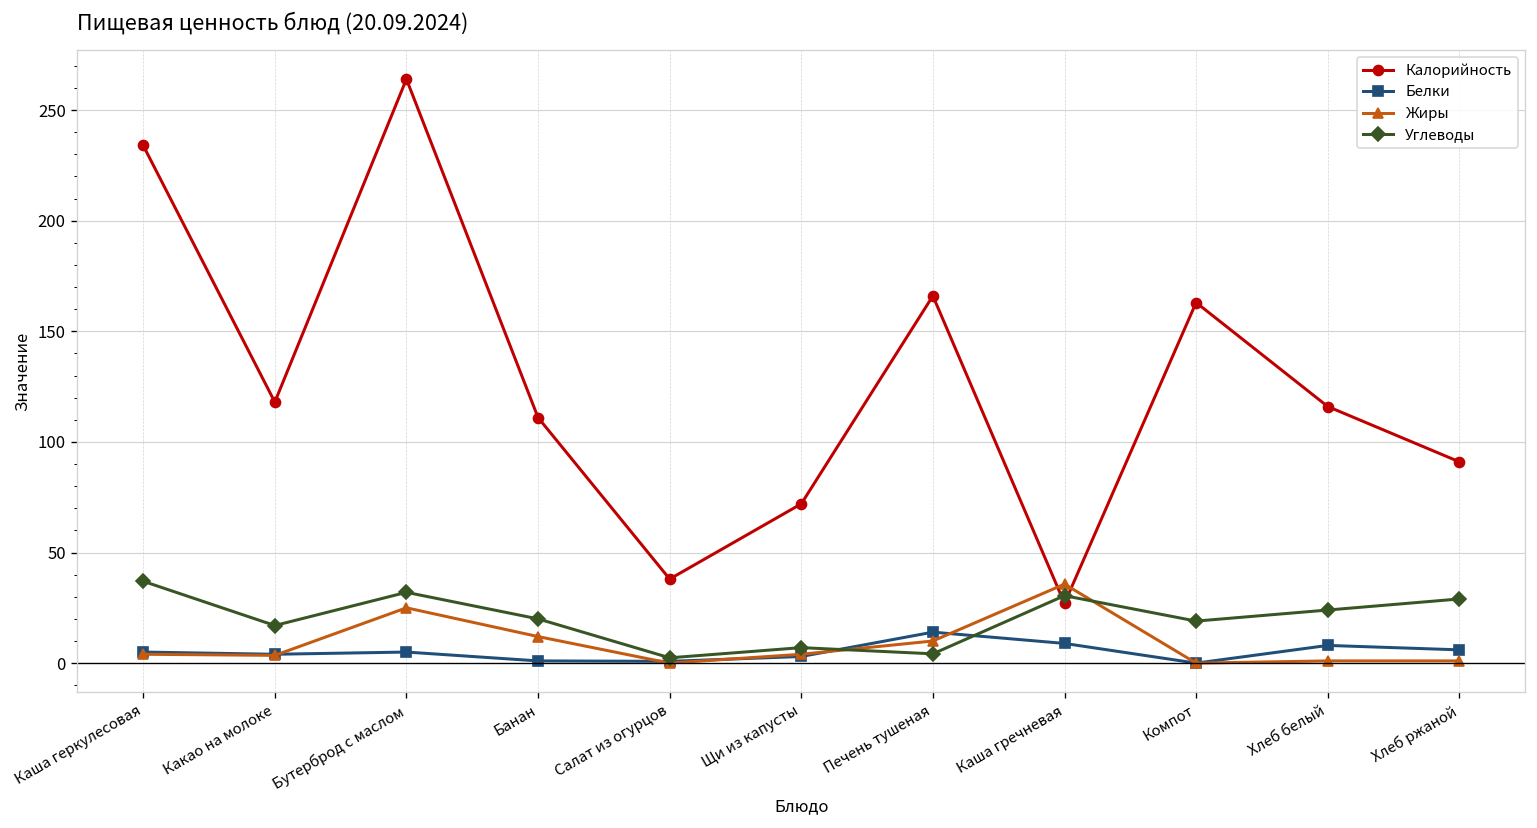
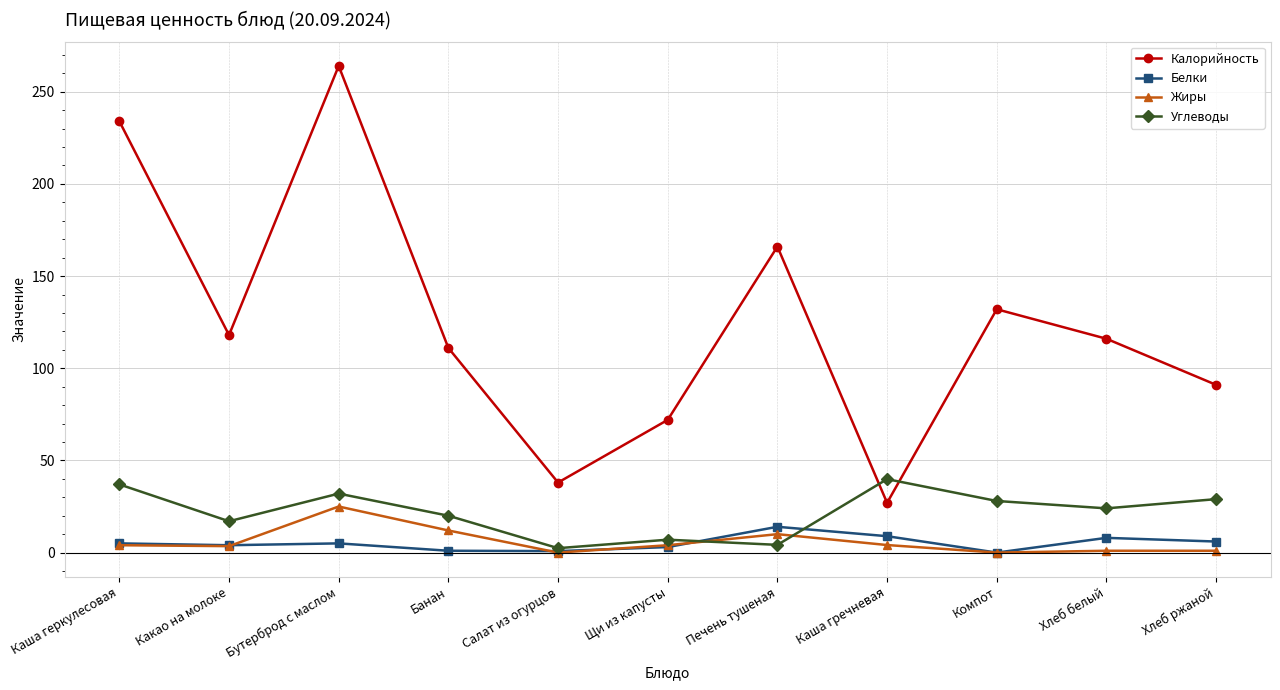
Жиры, Каша гречневая: 36 -> 4
Углеводы, Каша гречневая: 30 -> 40
Калорийность, Компот: 163 -> 132
Углеводы, Компот: 19 -> 28
